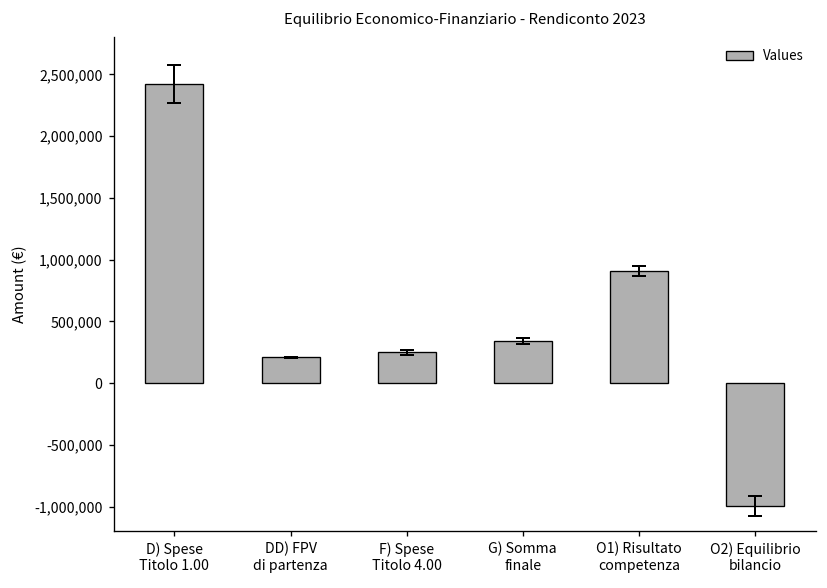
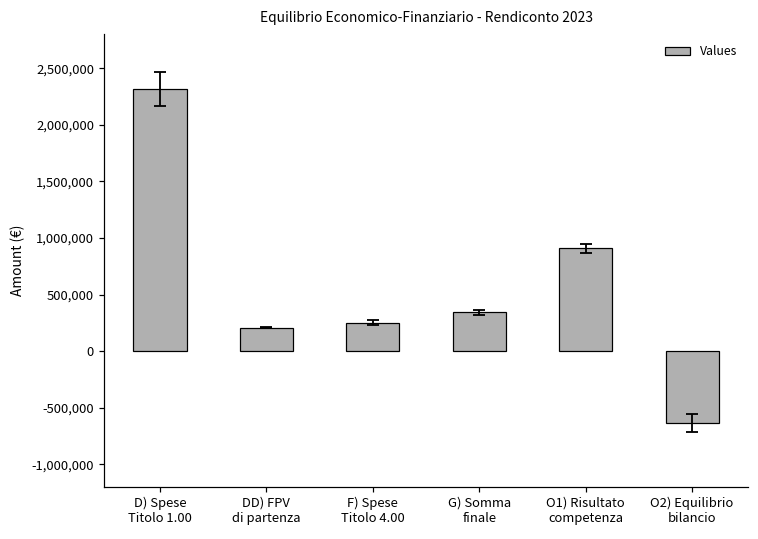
Values, D) Spese Titolo 1.00: 2,420,000 -> 2,320,000
Values, O2) Equilibrio bilancio: -990,000 -> -630,000
